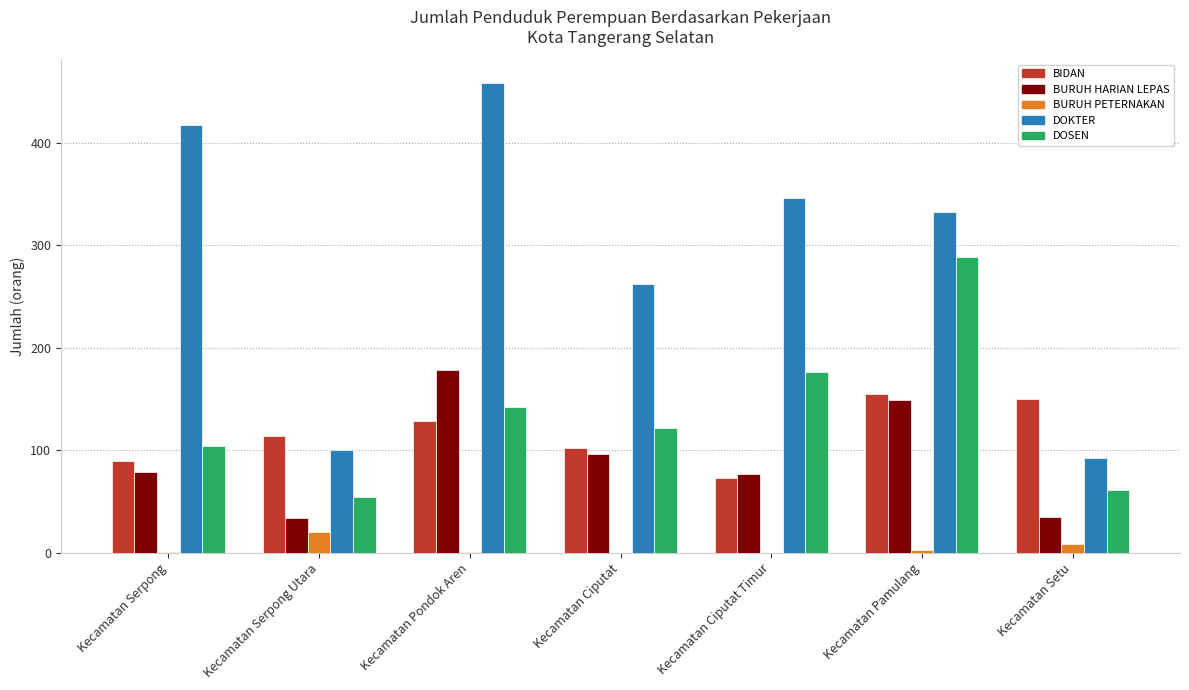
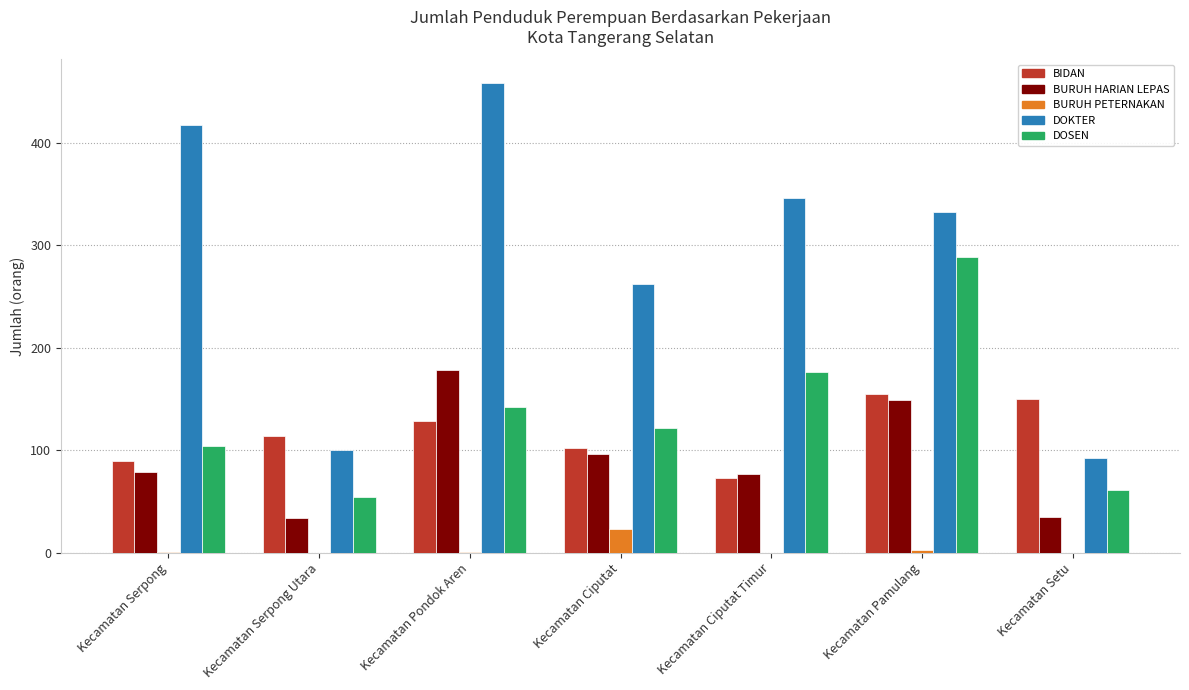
BURUH PETERNAKAN, Kecamatan Serpong Utara: 20 -> 0
BURUH PETERNAKAN, Kecamatan Ciputat: 0 -> 23
BURUH PETERNAKAN, Kecamatan Setu: 8 -> 0
